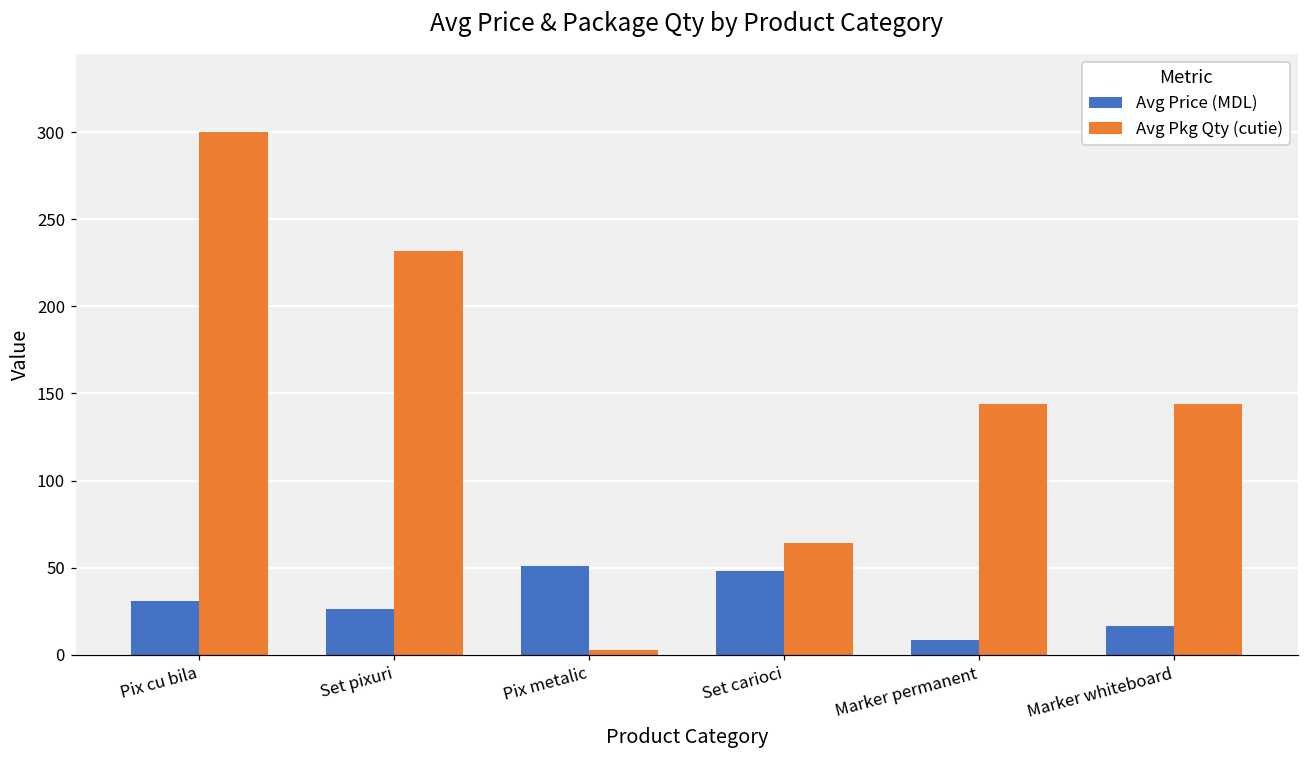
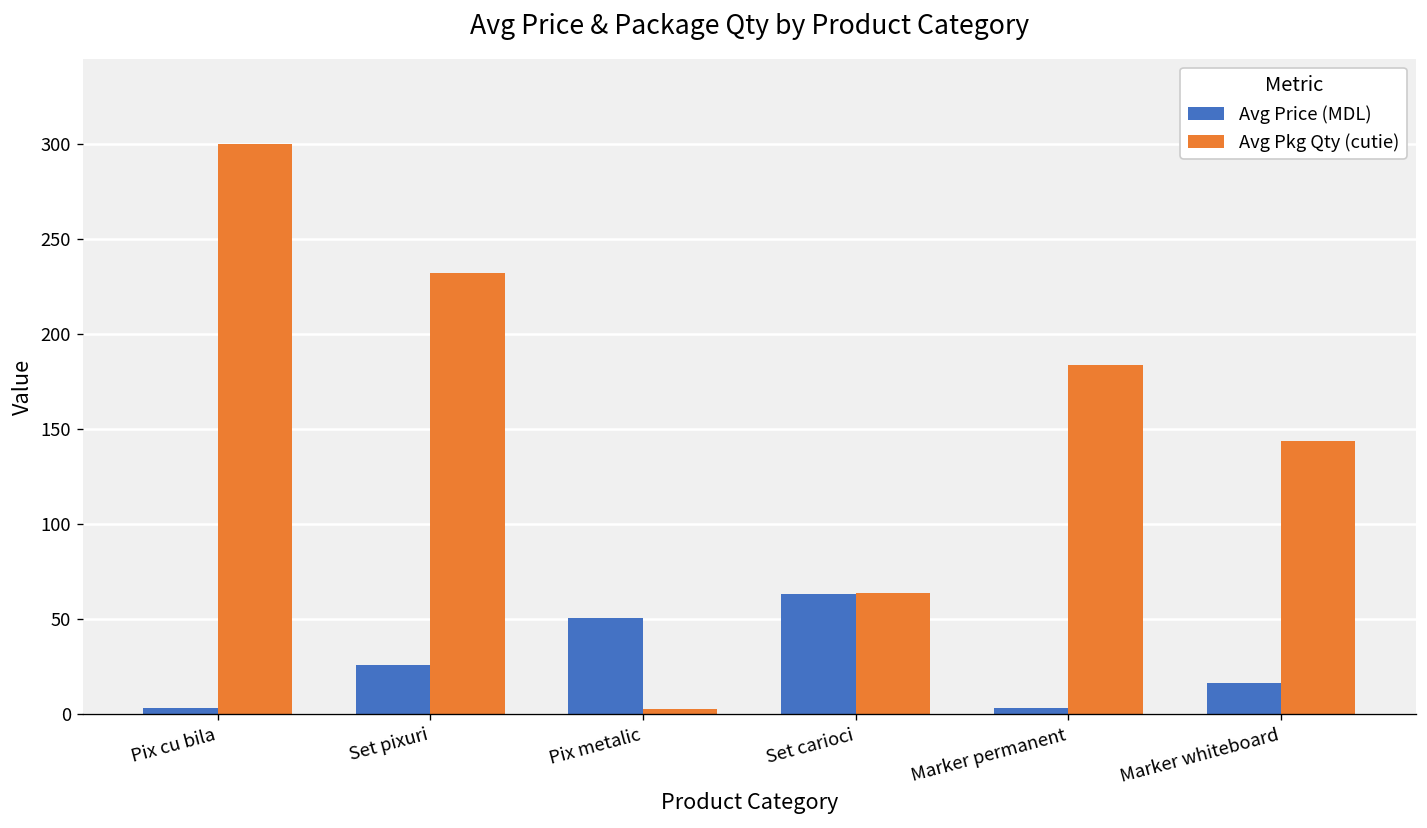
Avg Price (MDL), Pix cu bila: 31 -> 4
Avg Price (MDL), Set carioci: 48 -> 63
Avg Price (MDL), Marker permanent: 9 -> 3
Avg Pkg Qty (cutie), Marker permanent: 144 -> 184
